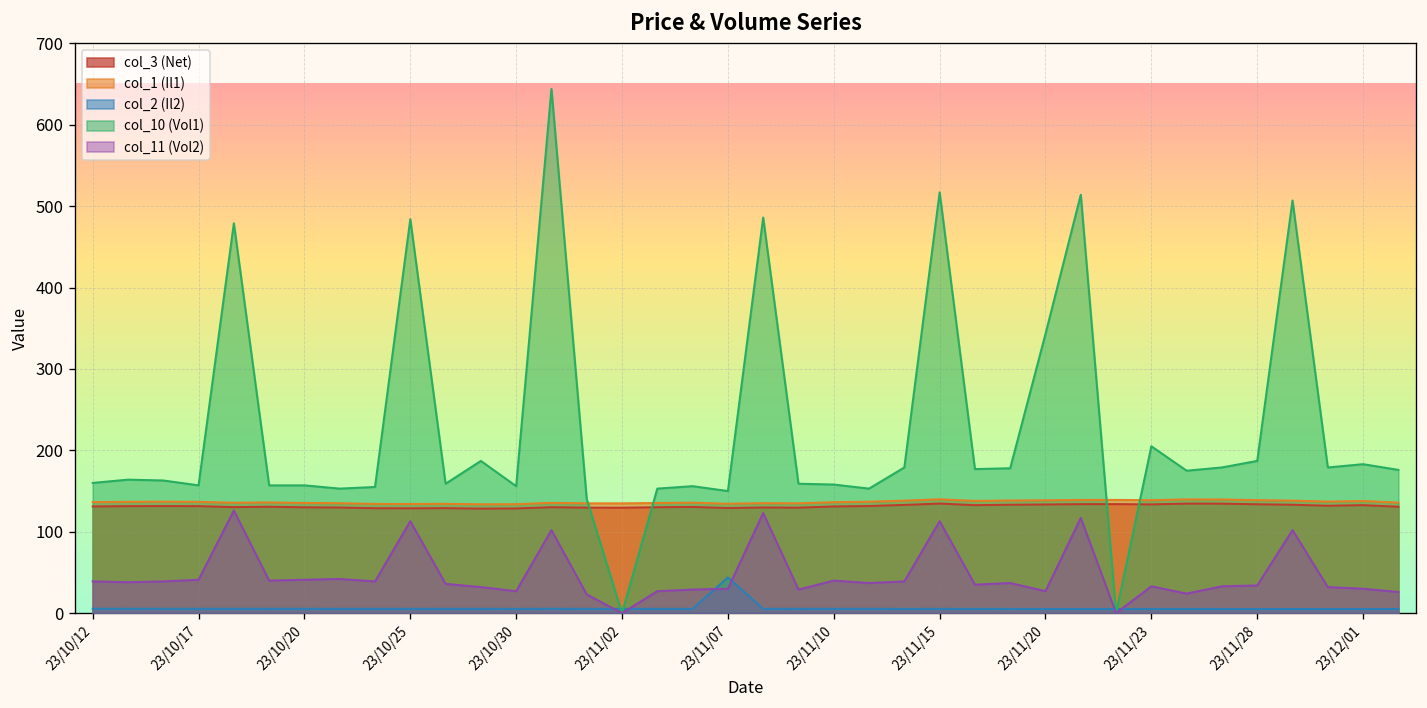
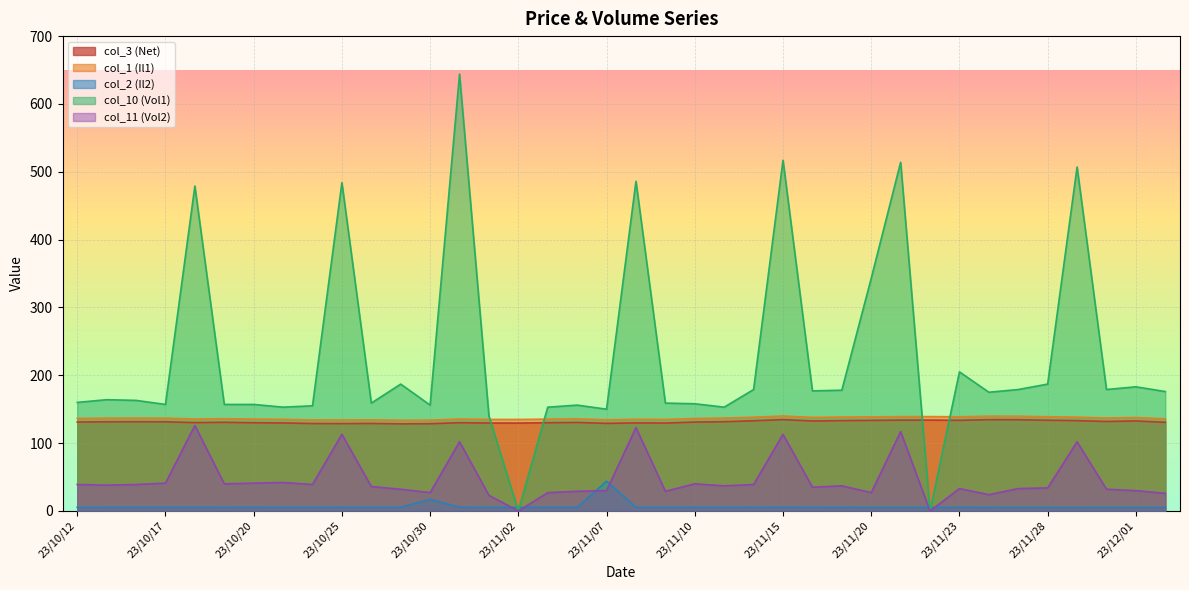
col_2 (Il2), 23/10/30: 10 -> 20
